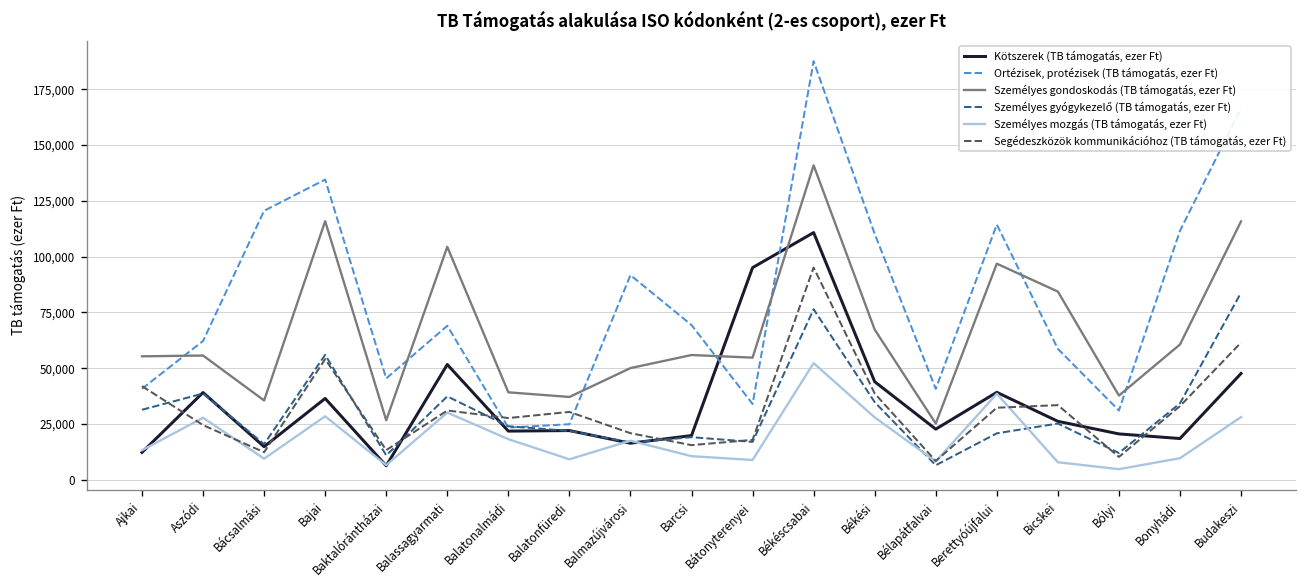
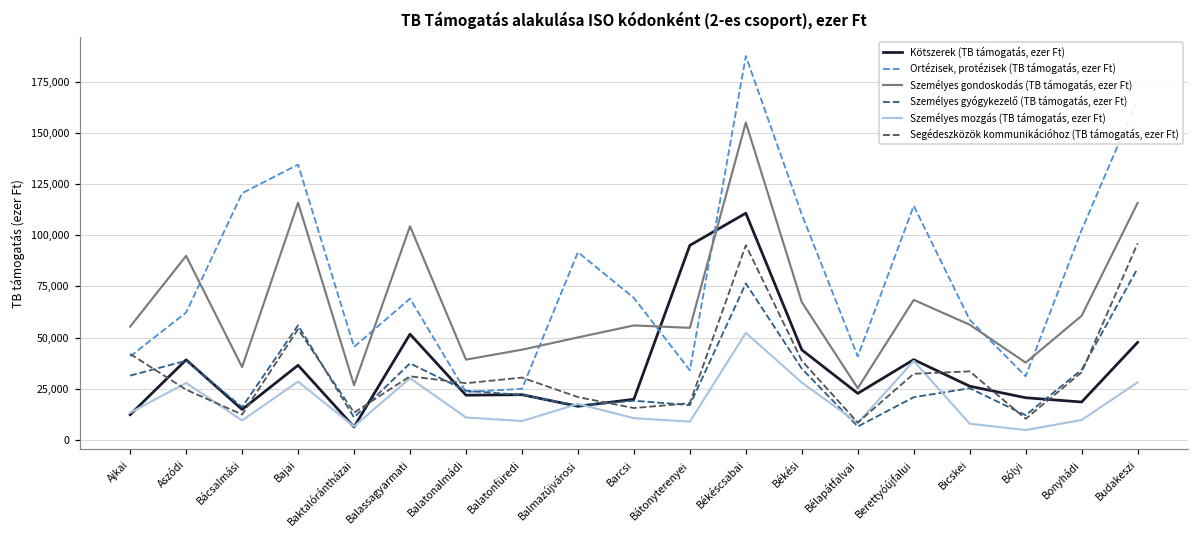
Személyes gondoskodás (TB támogatás, ezer Ft), Aszódi: 56,000 -> 90,000
Személyes mozgás (TB támogatás, ezer Ft), Balatonalmádi: 18,000 -> 11,000
Személyes gondoskodás (TB támogatás, ezer Ft), Balatonfüredi: 37,000 -> 44,000
Személyes gondoskodás (TB támogatás, ezer Ft), Békéscsabai: 141,000 -> 155,000
Személyes gondoskodás (TB támogatás, ezer Ft), Berettyóújfalui: 97,000 -> 68,000
Személyes gondoskodás (TB támogatás, ezer Ft), Bicskei: 84,000 -> 56,000
Ortézisek, protézisek (TB támogatás, ezer Ft), Bonyhádi: 112,000 -> 103,000
Segédeszközök kommunikációhoz (TB támogatás, ezer Ft), Budakeszi: 62,000 -> 96,000
